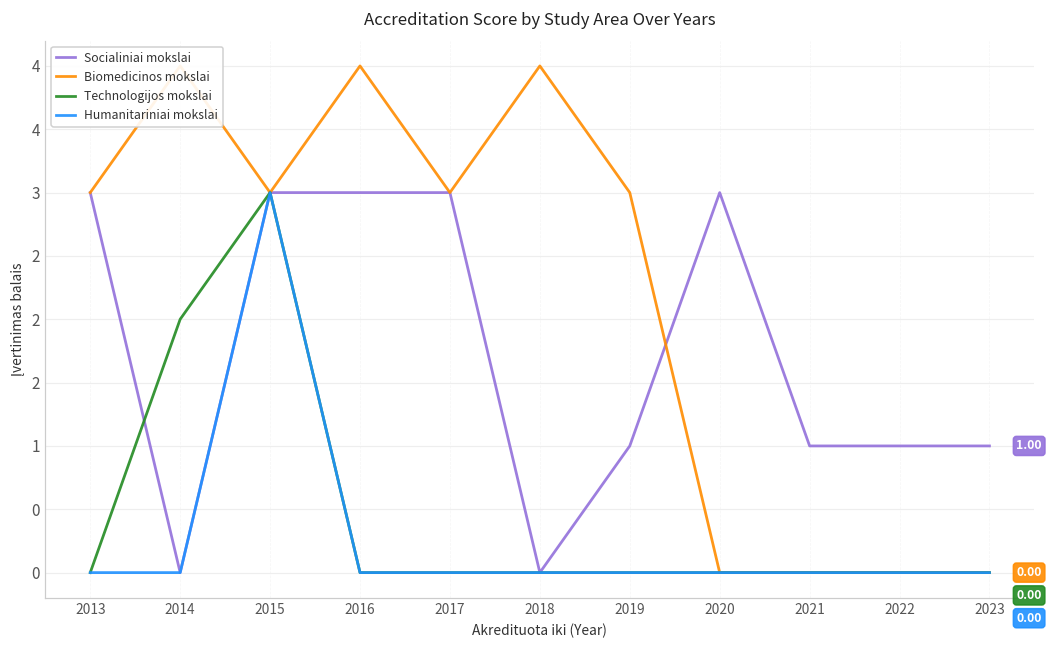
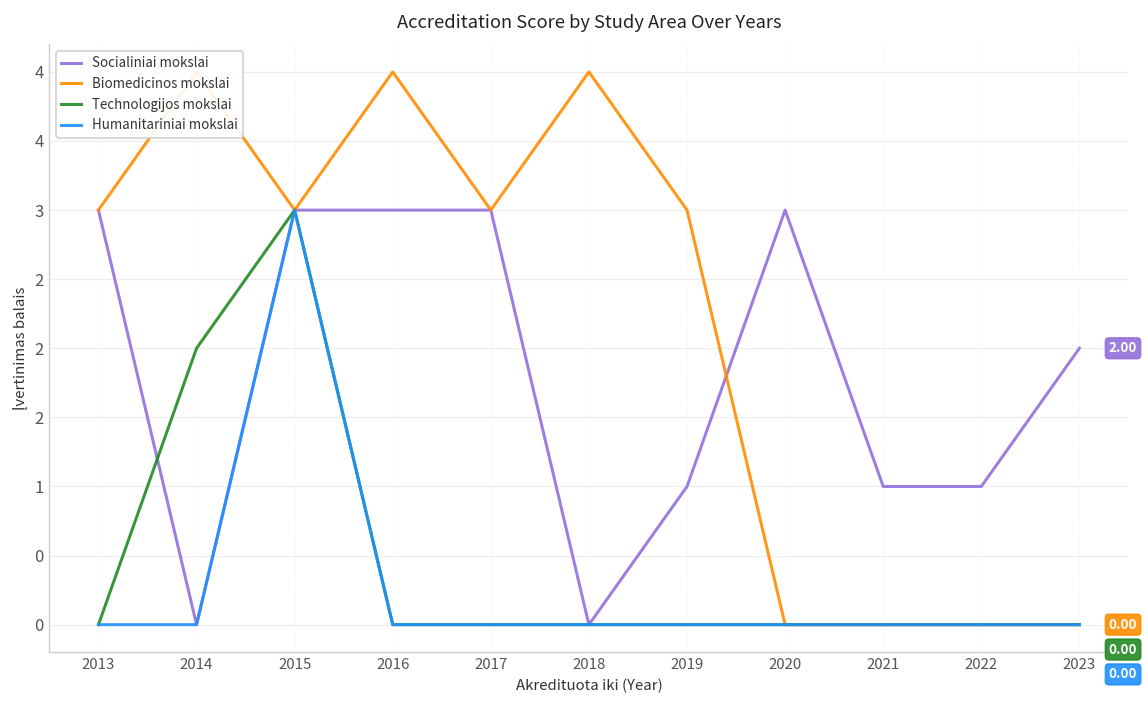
Socialiniai mokslai, 2023: 1.00 -> 2.00
